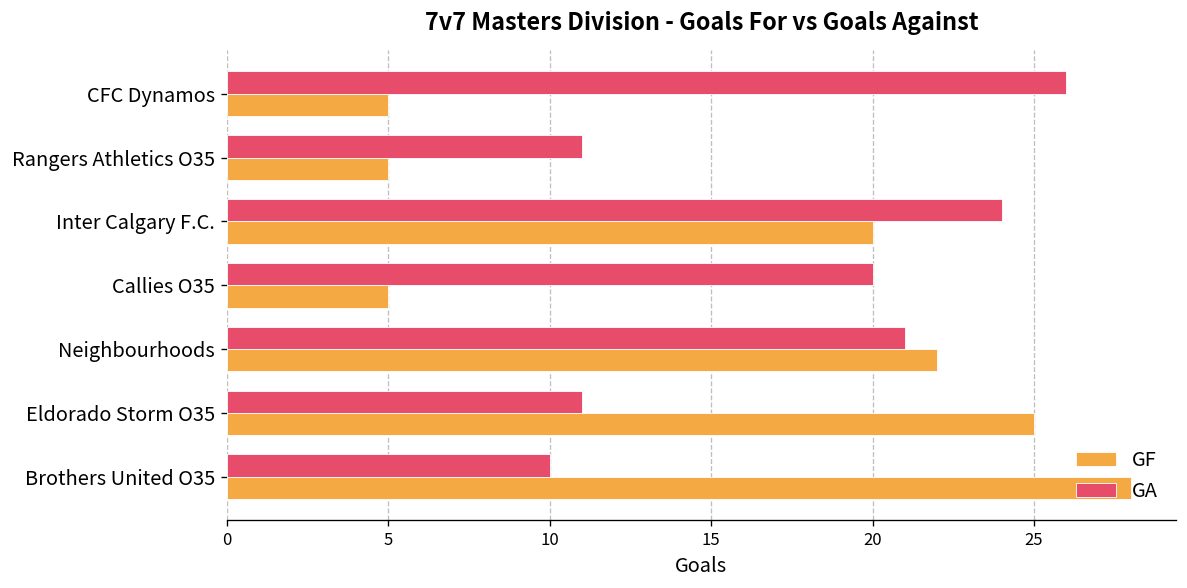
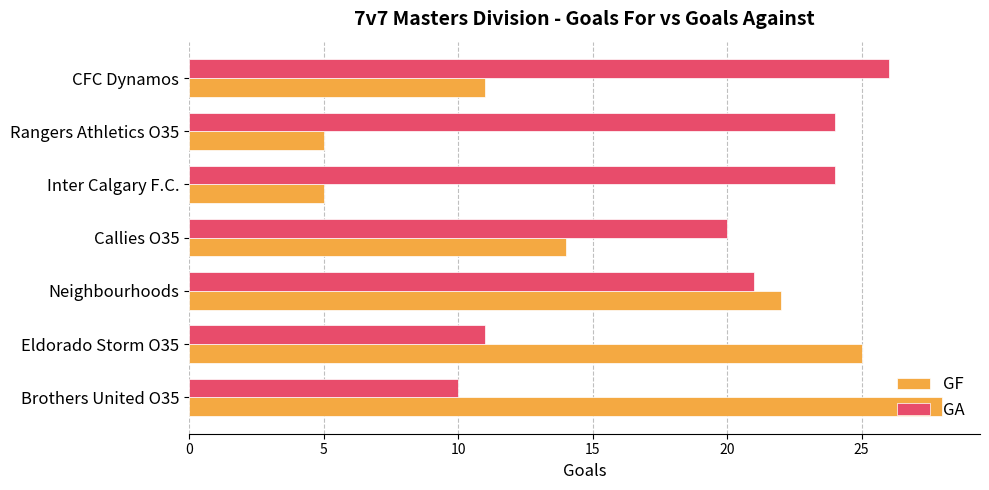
GF, CFC Dynamos: 5 -> 11
GA, Rangers Athletics O35: 11 -> 24
GF, Inter Calgary F.C.: 20 -> 5
GF, Callies O35: 5 -> 14
